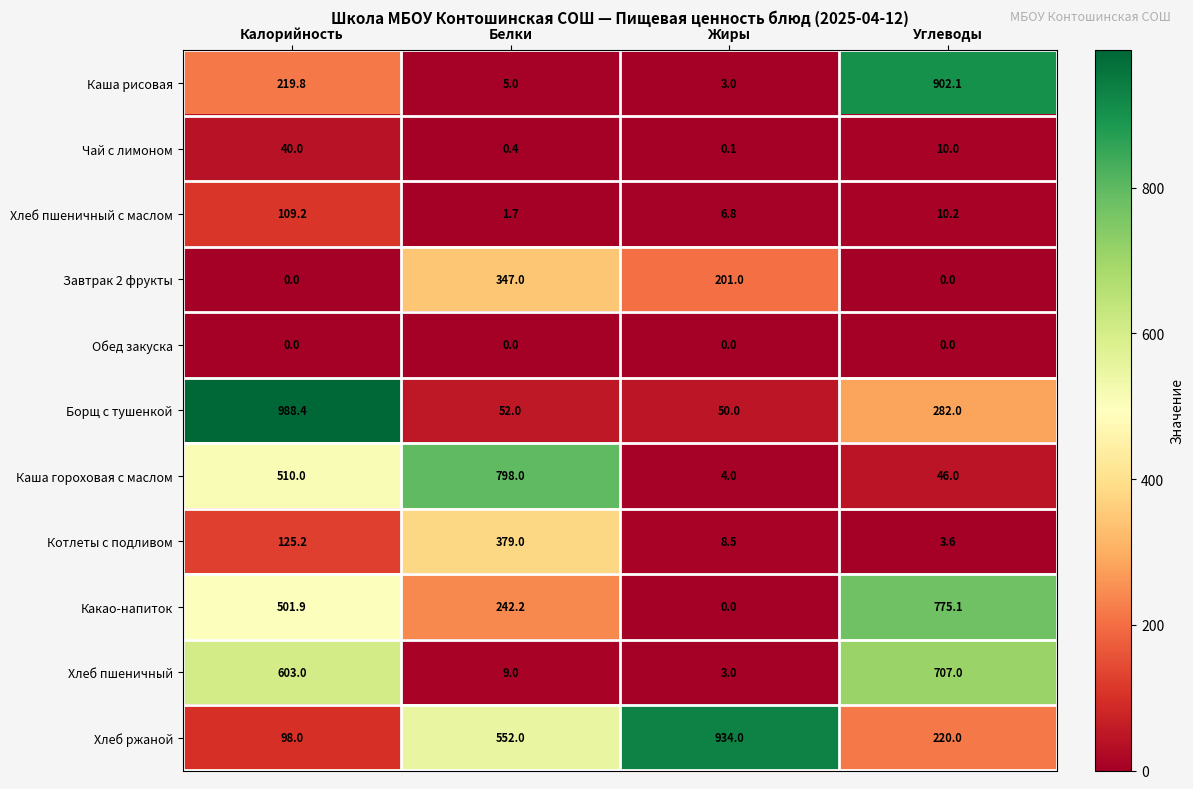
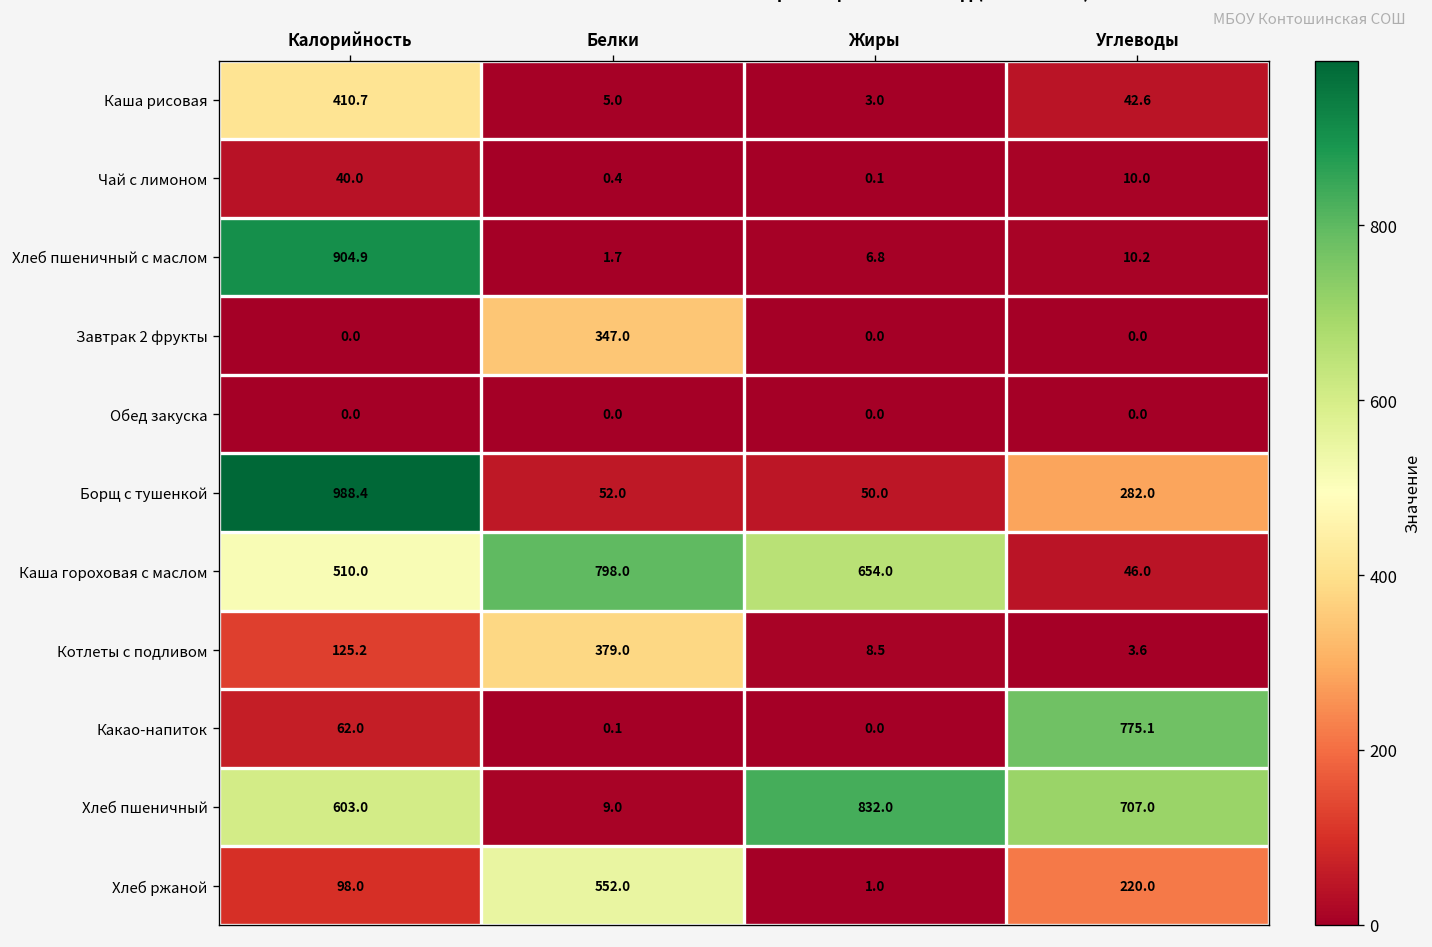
Каша рисовая, Калорийность: 219.8 -> 410.7
Каша рисовая, Углеводы: 902.1 -> 42.6
Хлеб пшеничный с маслом, Калорийность: 109.2 -> 904.9
Завтрак 2 фрукты, Жиры: 201.0 -> 0.0
Каша гороховая с маслом, Жиры: 4.0 -> 654.0
Какао-напиток, Калорийность: 501.9 -> 62.0
Какао-напиток, Белки: 242.2 -> 0.1
Хлеб пшеничный, Жиры: 3.0 -> 832.0
Хлеб ржаной, Жиры: 934.0 -> 1.0
